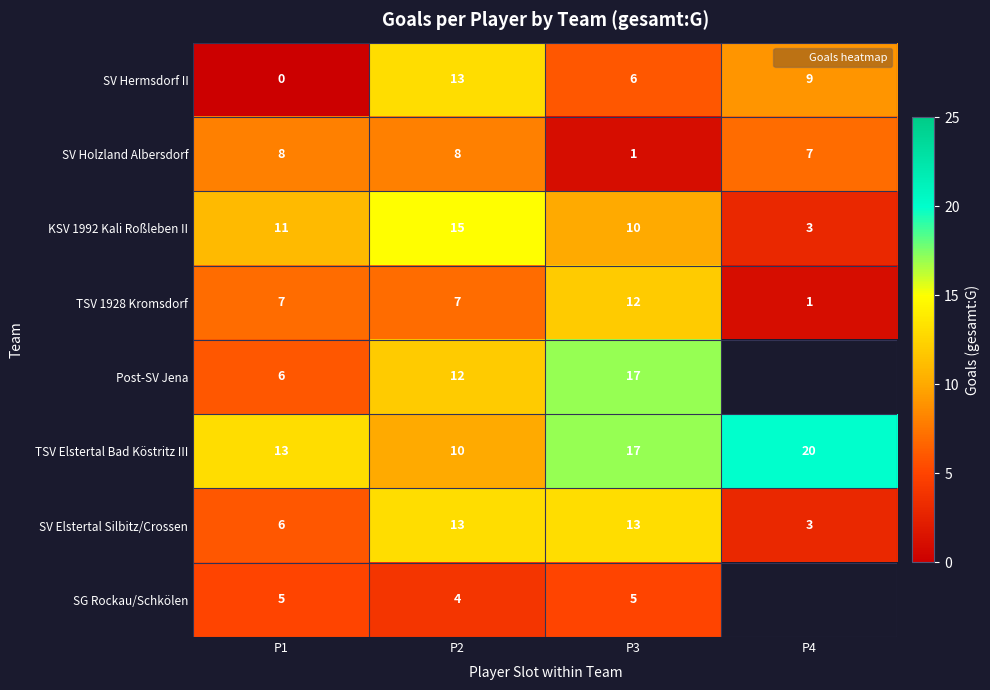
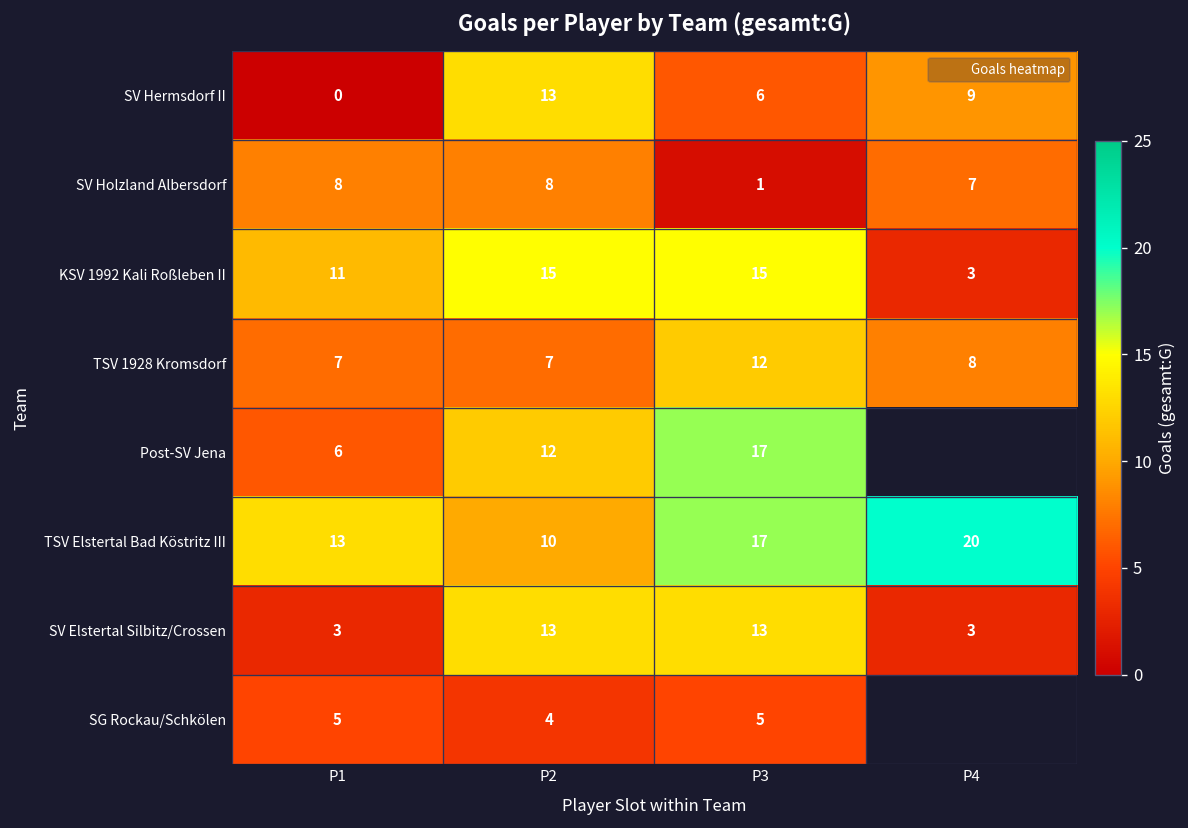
KSV 1992 Kali Roßleben II, P3: 10 -> 15
TSV 1928 Kromsdorf, P4: 1 -> 8
SV Elstertal Silbitz/Crossen, P1: 6 -> 3
